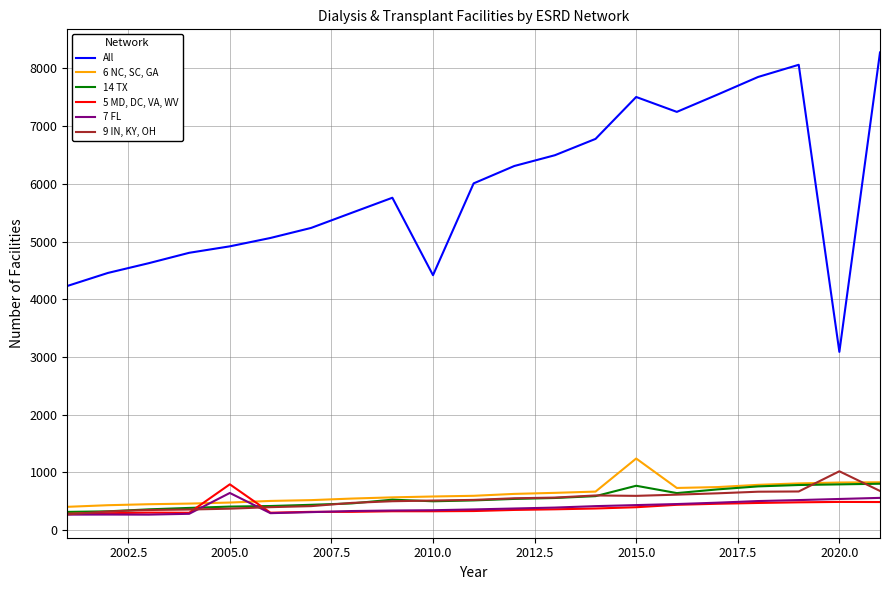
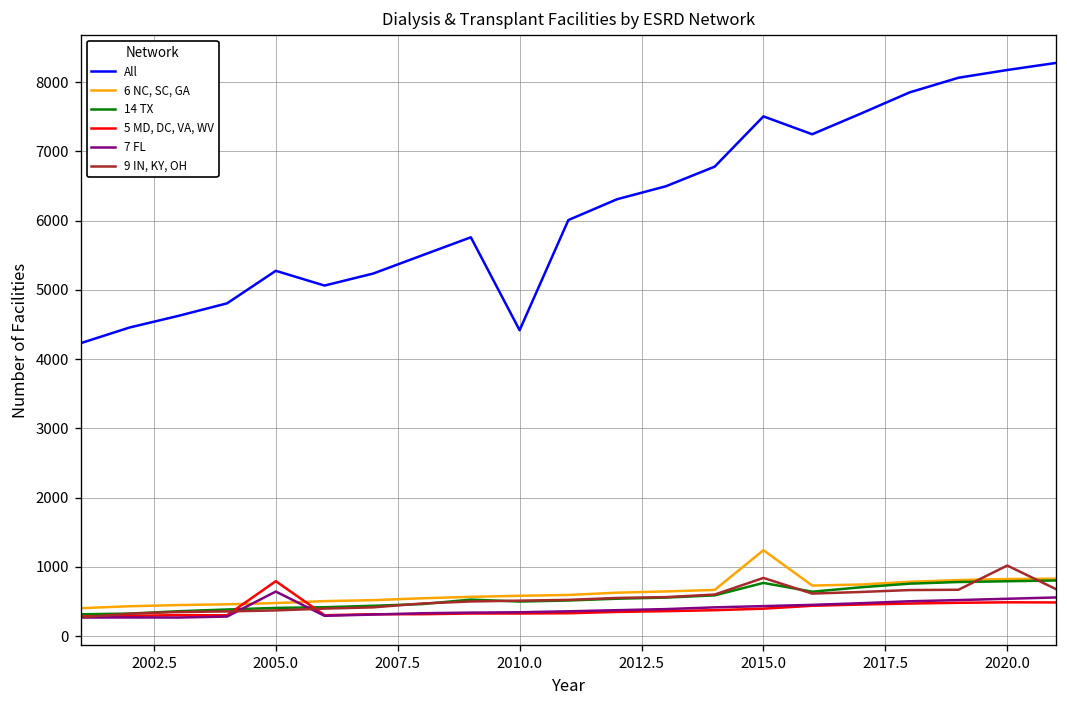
All, 2005.0: 4900 -> 5300
9 IN, KY, OH, 2015.0: 600 -> 800
All, 2020.0: 3100 -> 8200
